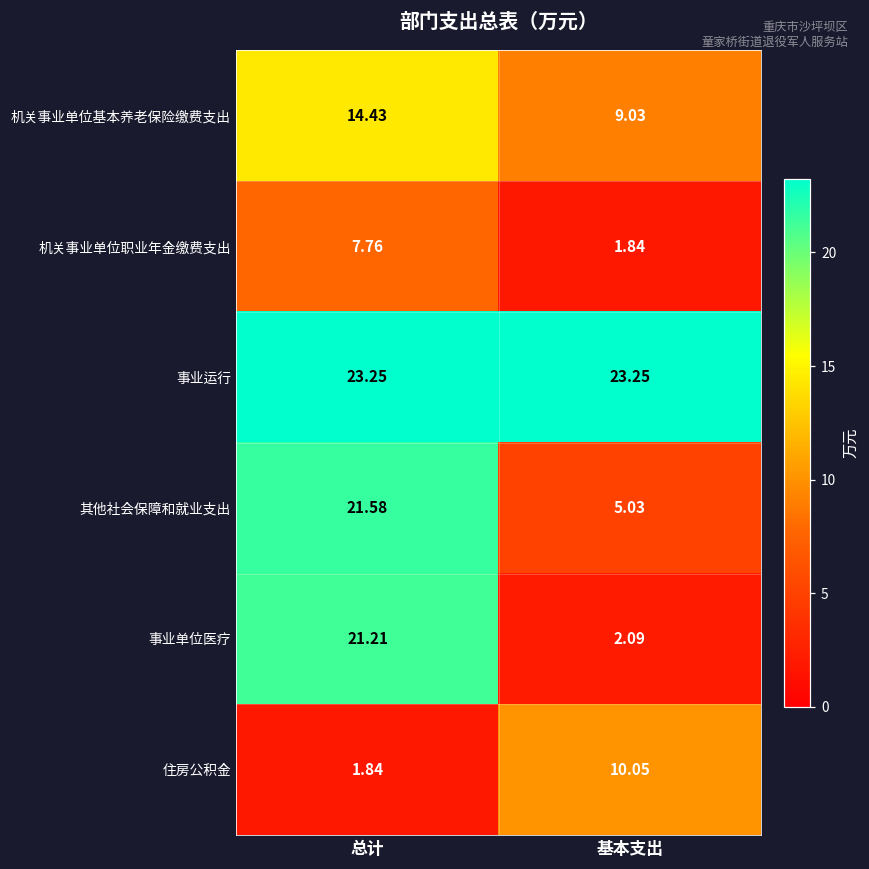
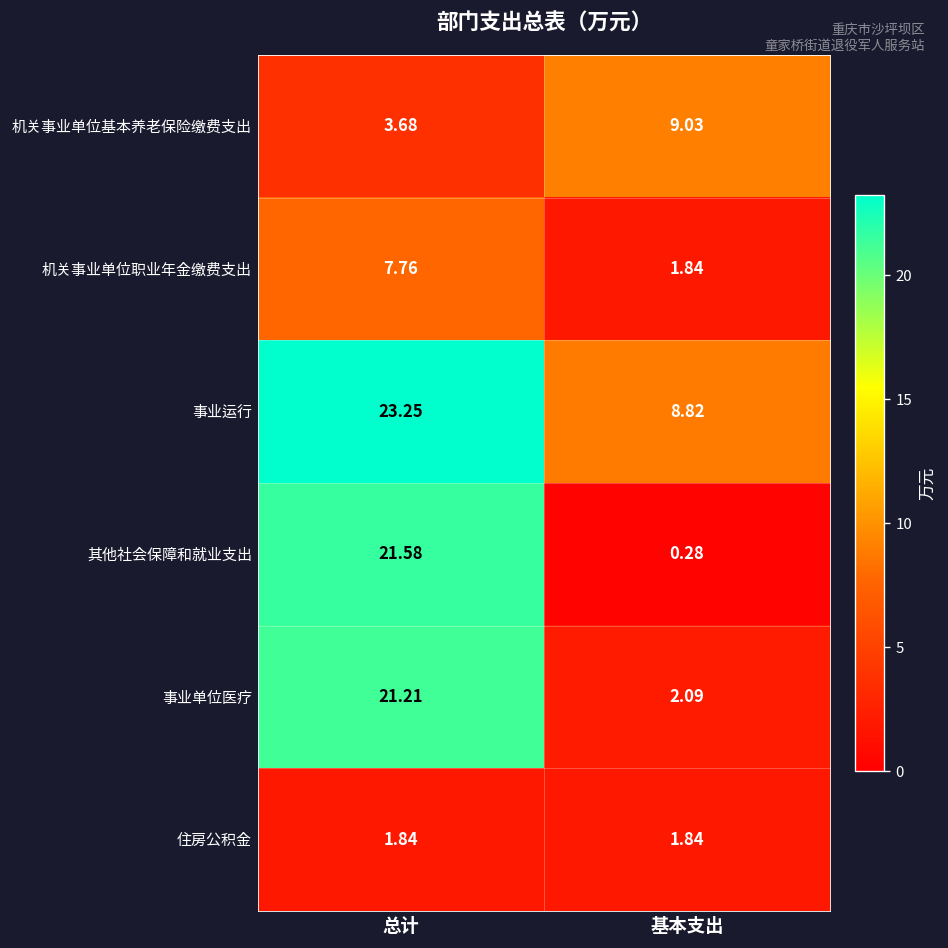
机关事业单位基本养老保险缴费支出, 总计: 14.43 -> 3.68
事业运行, 基本支出: 23.25 -> 8.82
其他社会保障和就业支出, 基本支出: 5.03 -> 0.28
住房公积金, 基本支出: 10.05 -> 1.84
